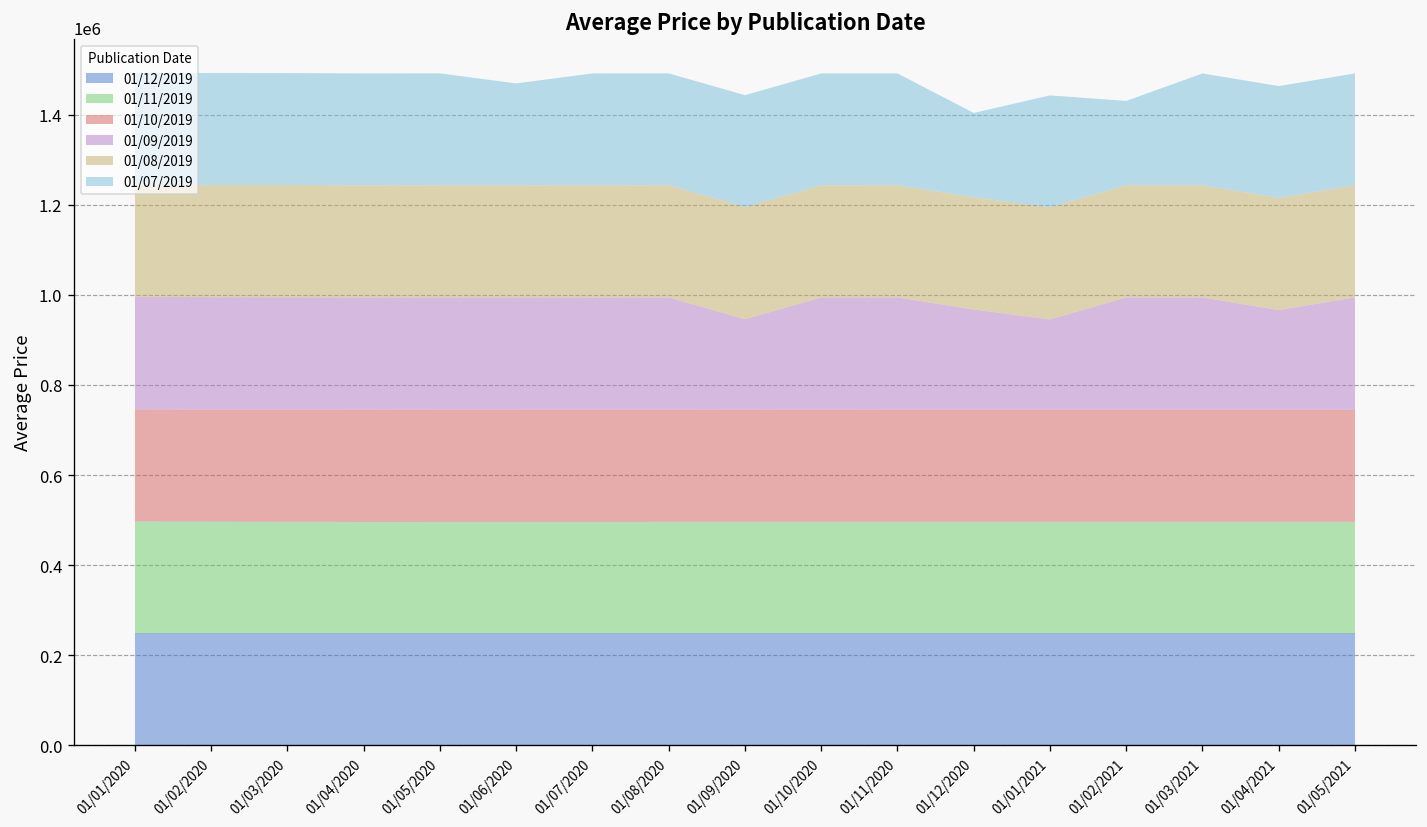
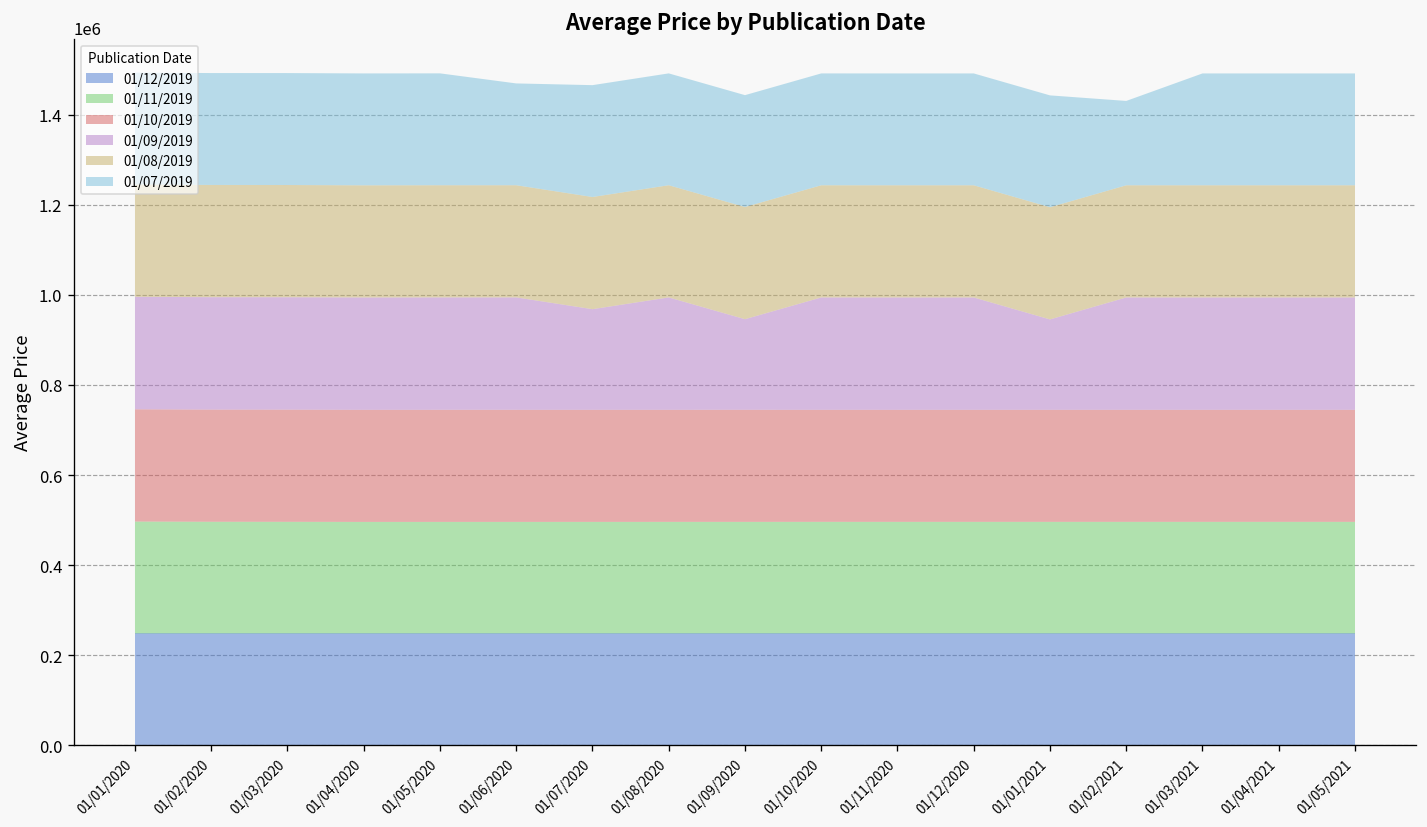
01/09/2019, 01/07/2020: 250000 -> 220000
01/09/2019, 01/12/2020: 220000 -> 250000
01/07/2019, 01/12/2020: 190000 -> 250000
01/09/2019, 01/04/2021: 220000 -> 250000
